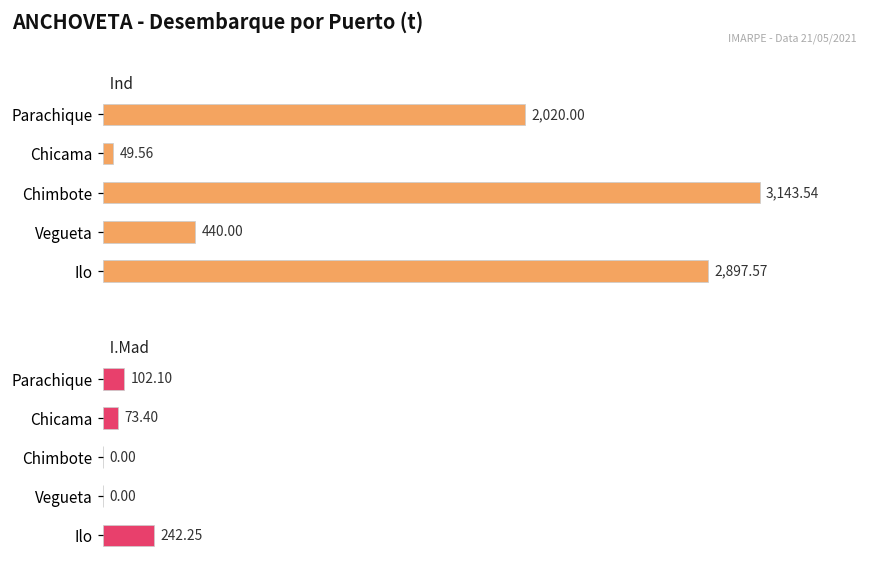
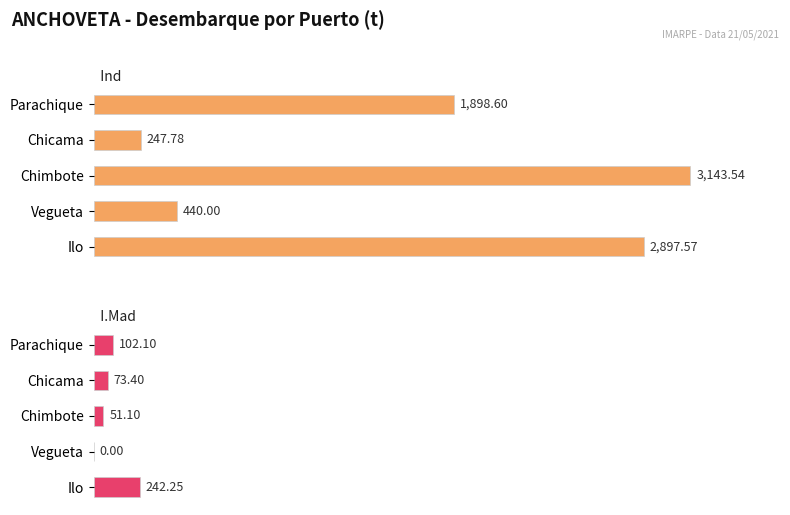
Ind, Parachique: 2,020.00 -> 1,898.60
Ind, Chicama: 49.56 -> 247.78
I.Mad, Chimbote: 0.00 -> 51.10
